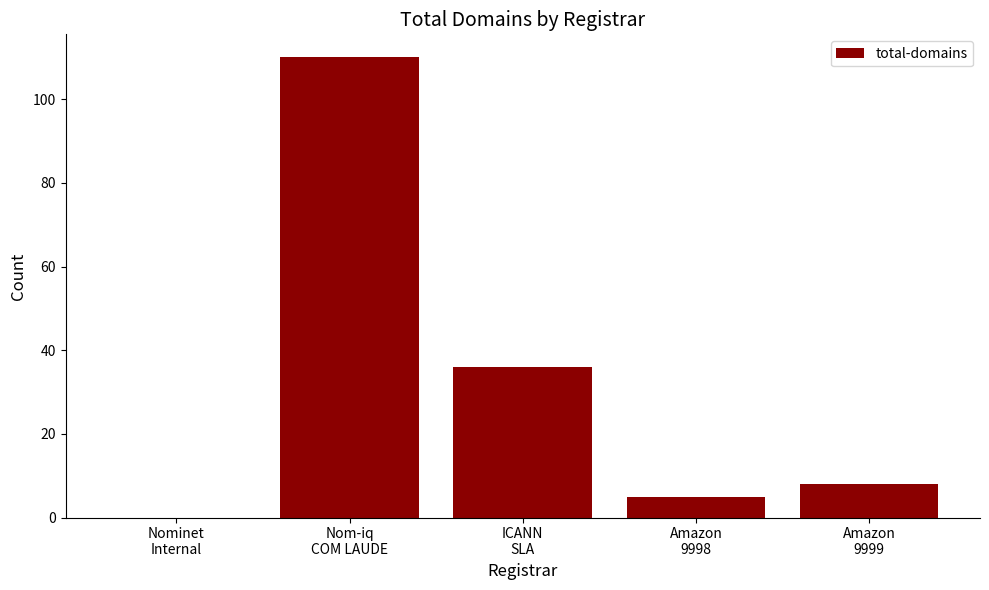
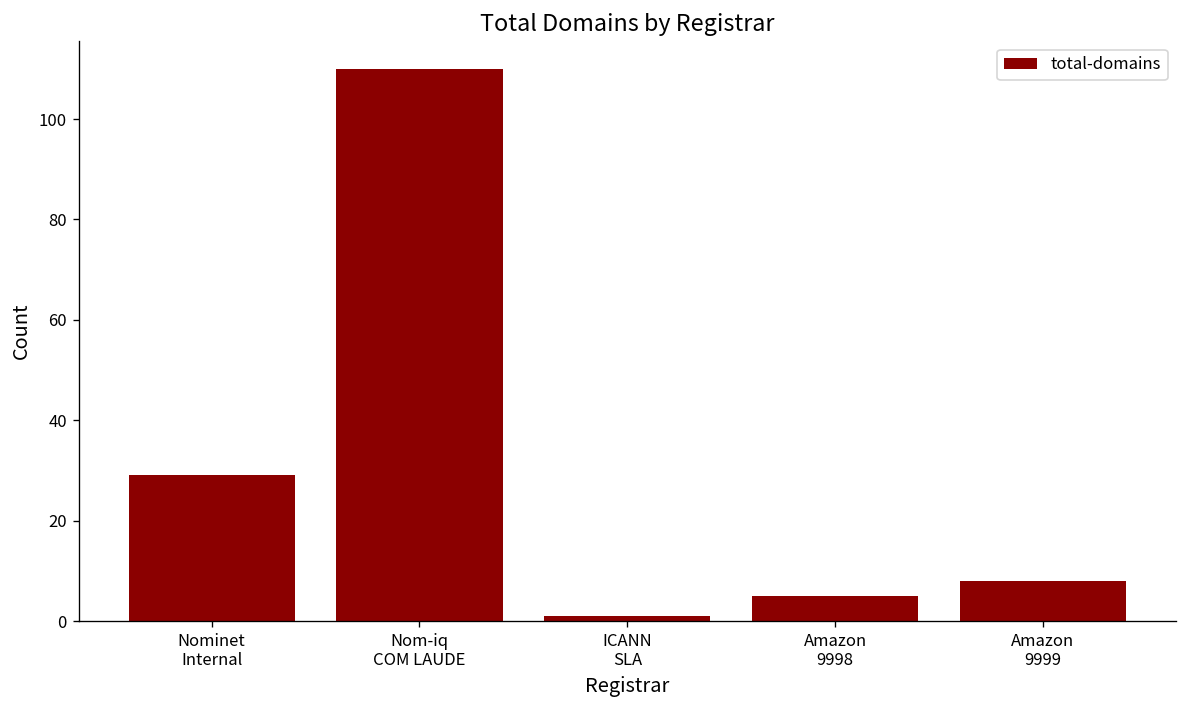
Nominet Internal: 0 -> 29
ICANN SLA: 36 -> 1
